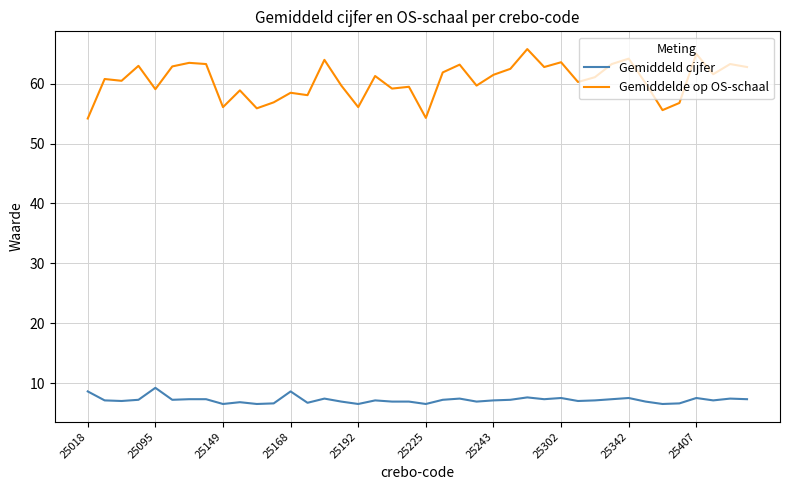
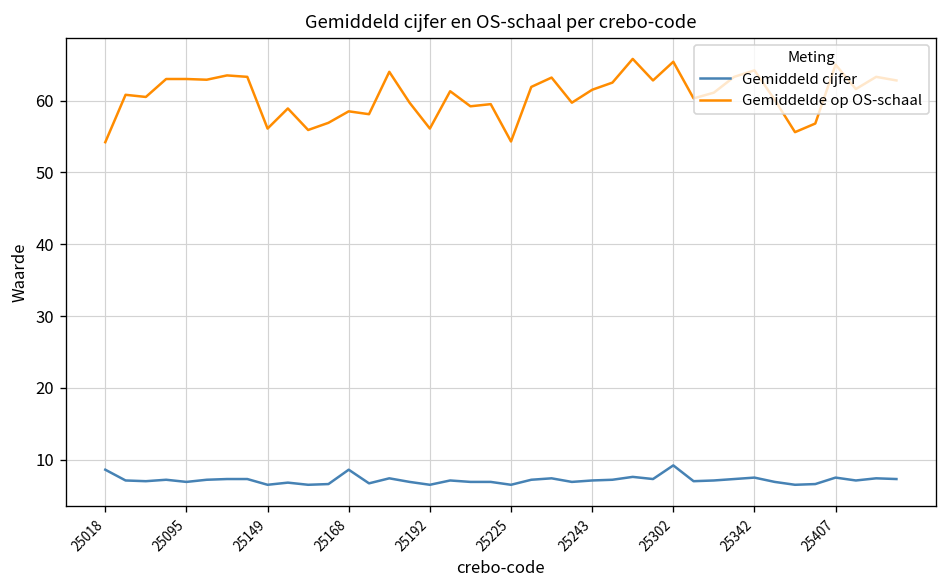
Gemiddeld cijfer, 25095: 9 -> 7
Gemiddelde op OS-schaal, 25095: 59 -> 63
Gemiddeld cijfer, 25302: 8 -> 9
Gemiddelde op OS-schaal, 25302: 64 -> 65
